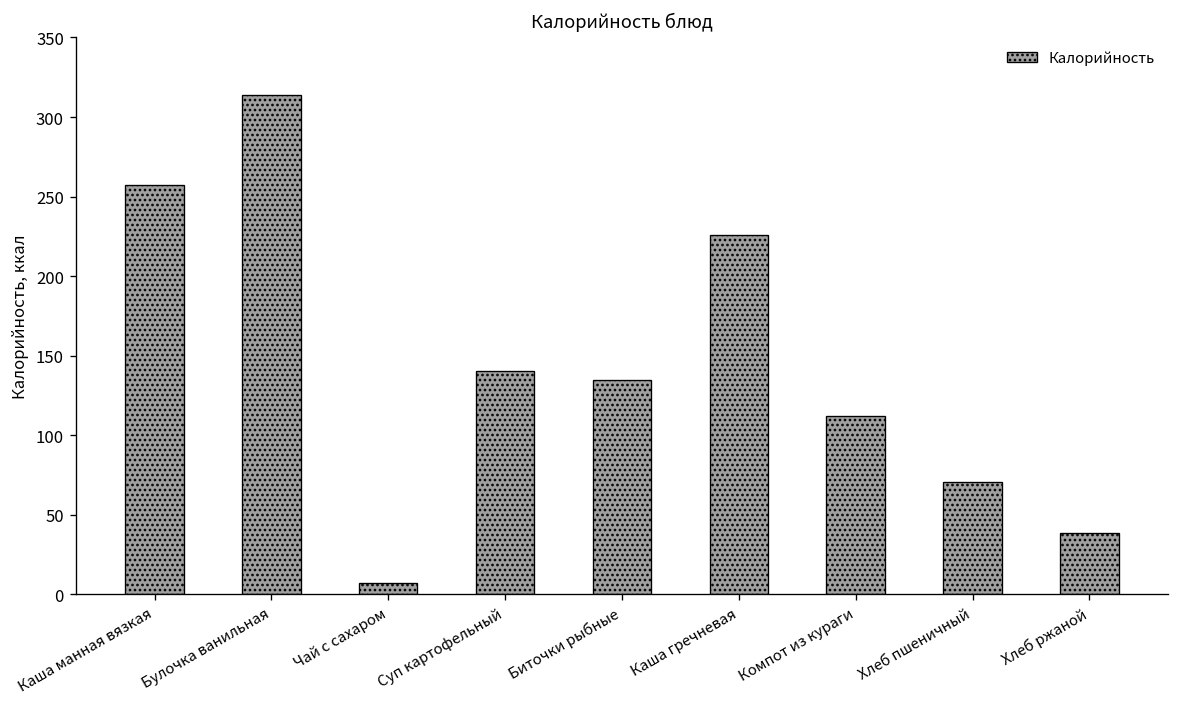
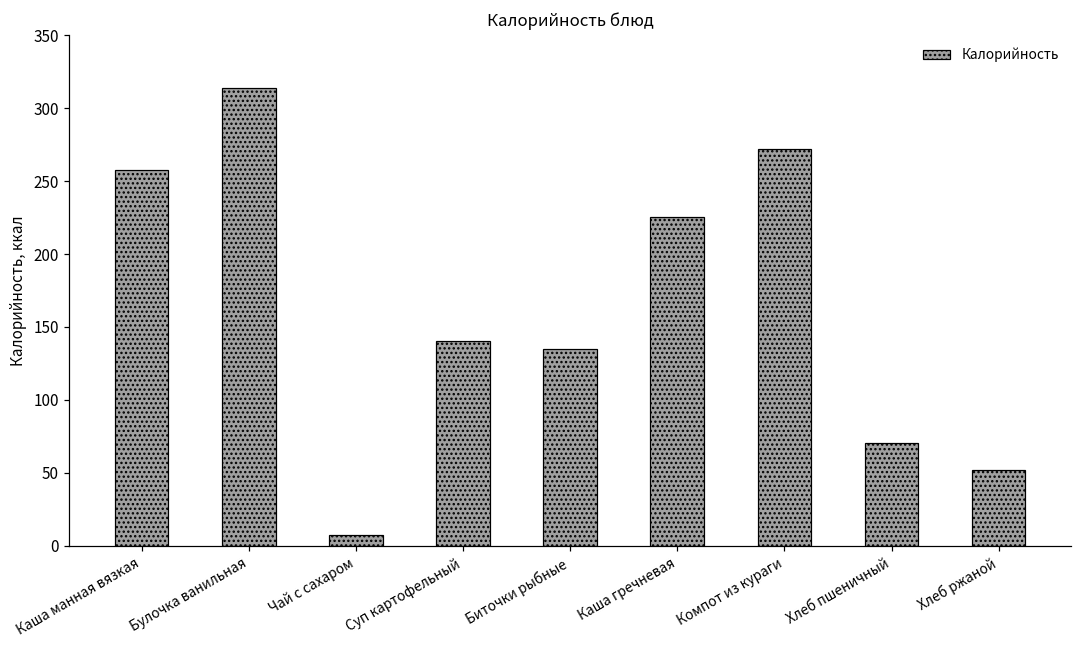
Компот из кураги: 112 -> 272
Хлеб ржаной: 39 -> 52
